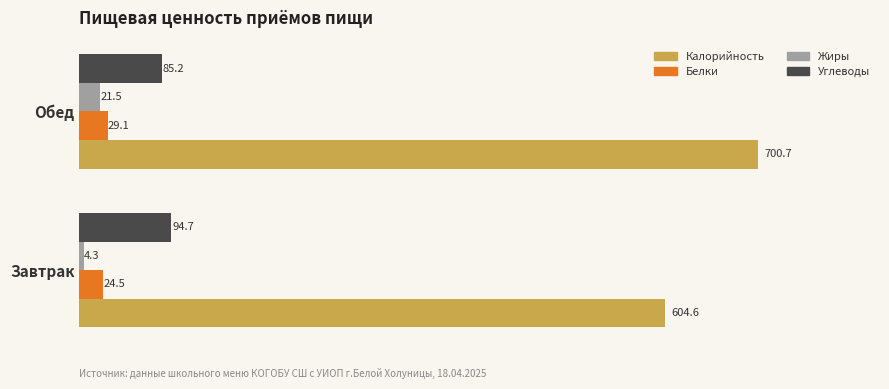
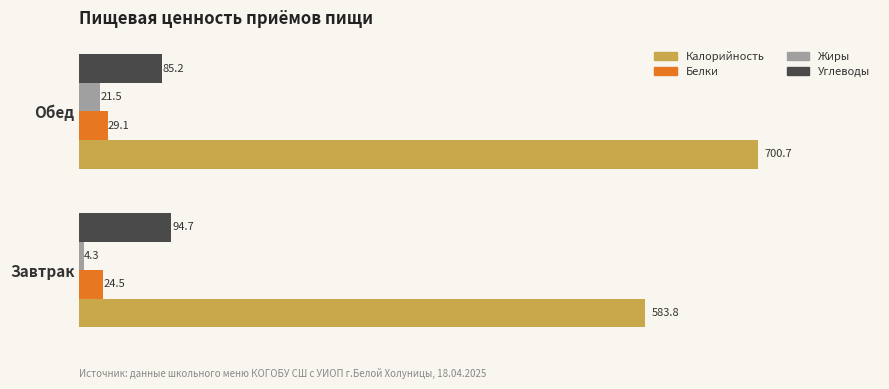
Калорийность, Завтрак: 604.6 -> 583.8
